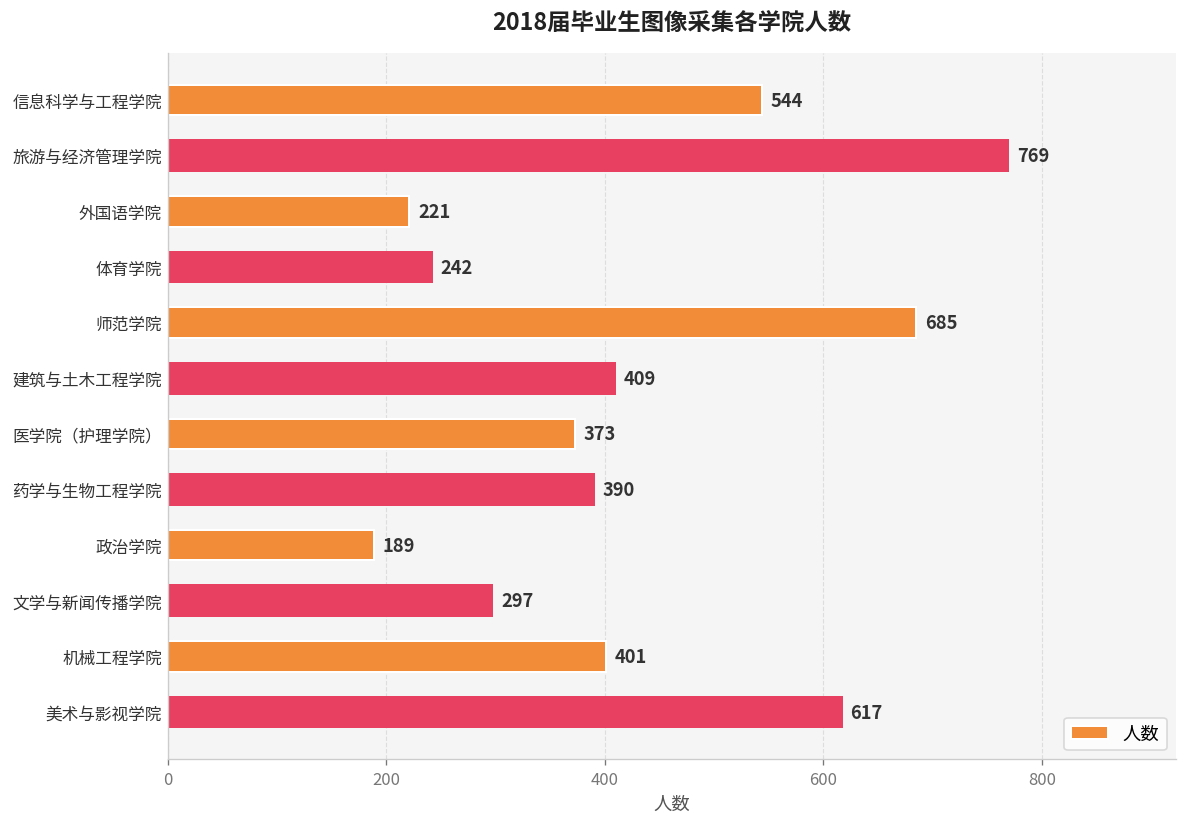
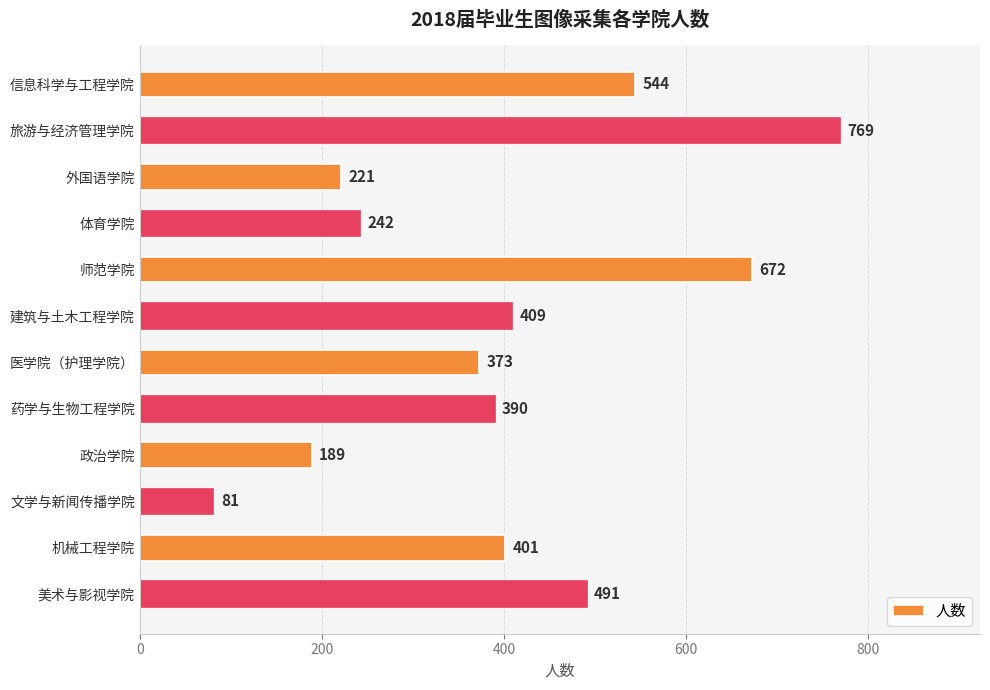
师范学院: 685 -> 672
文学与新闻传播学院: 297 -> 81
美术与影视学院: 617 -> 491
